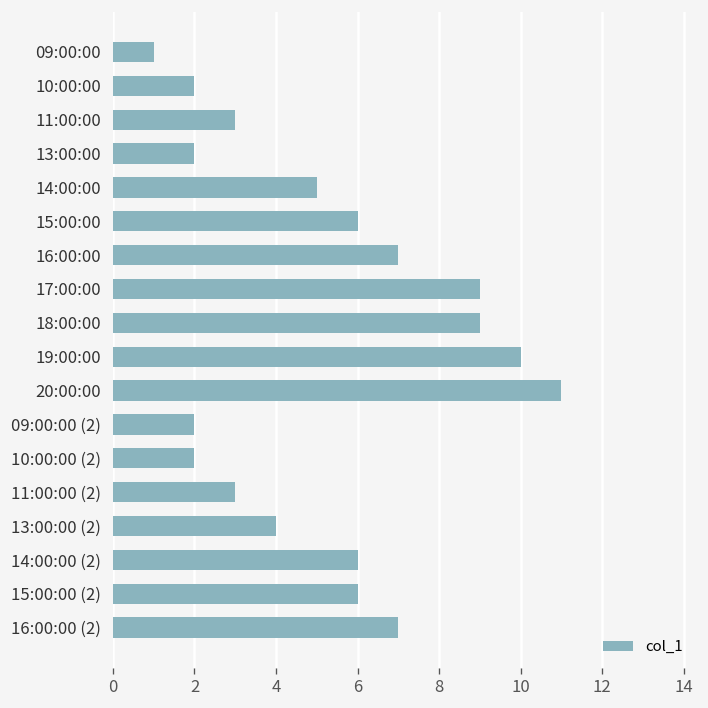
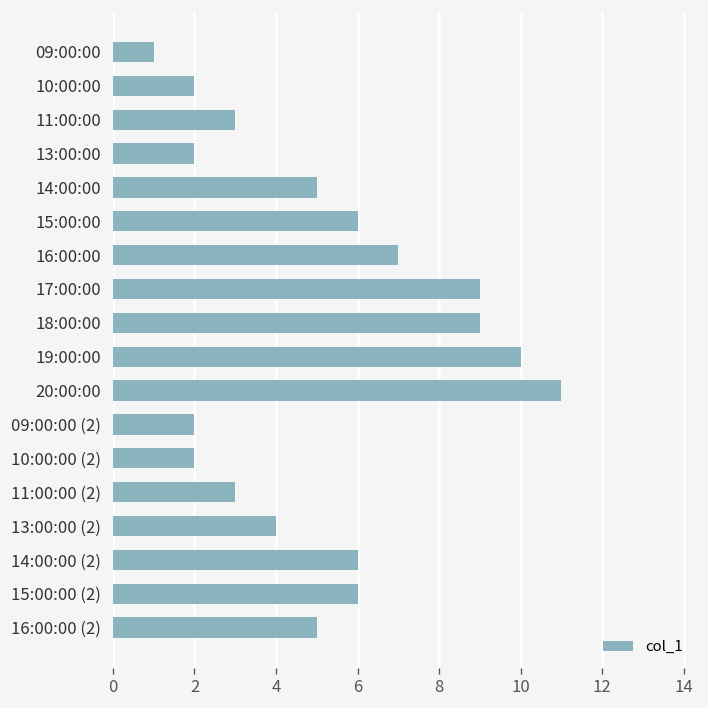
16:00:00 (2): 7 -> 5
